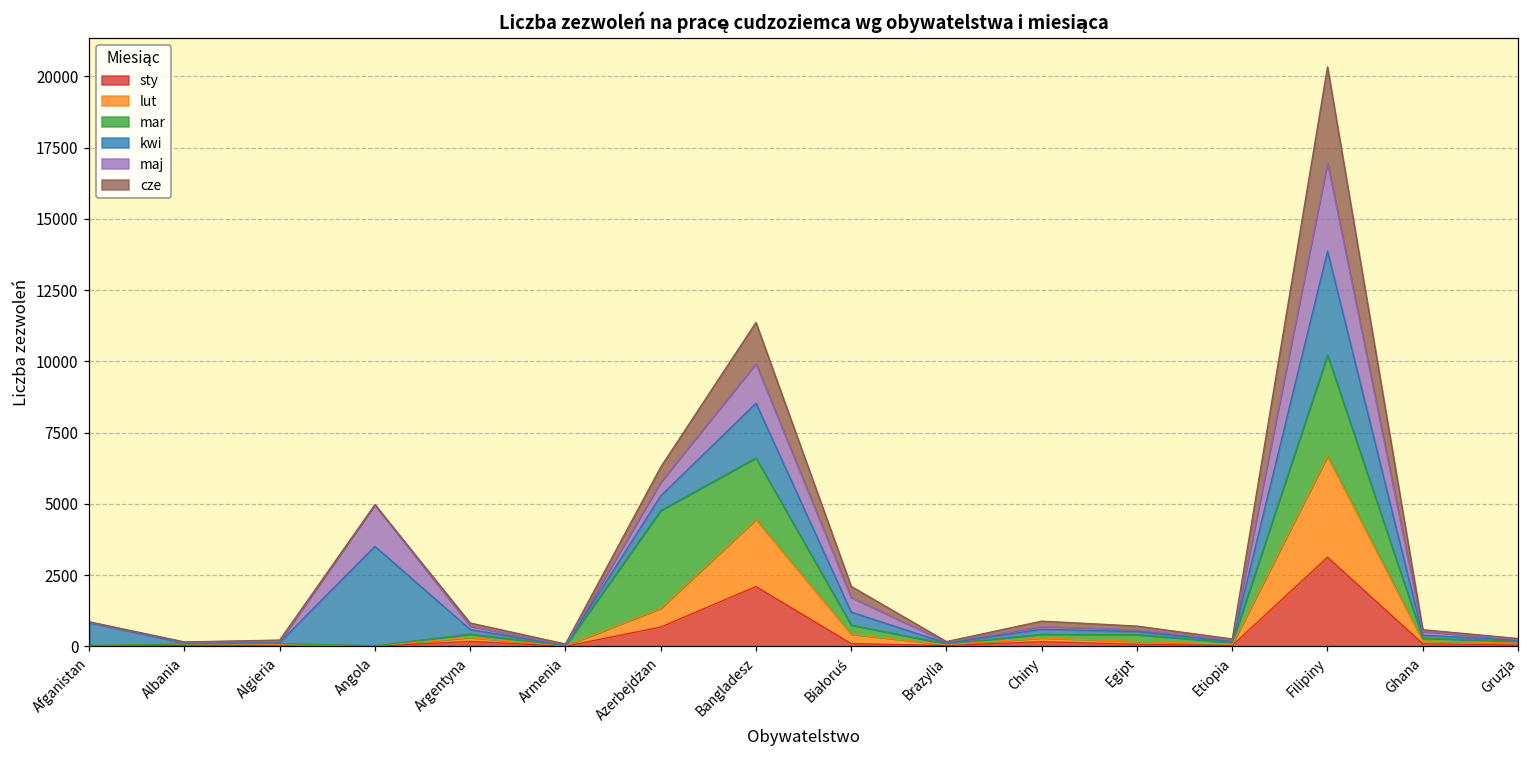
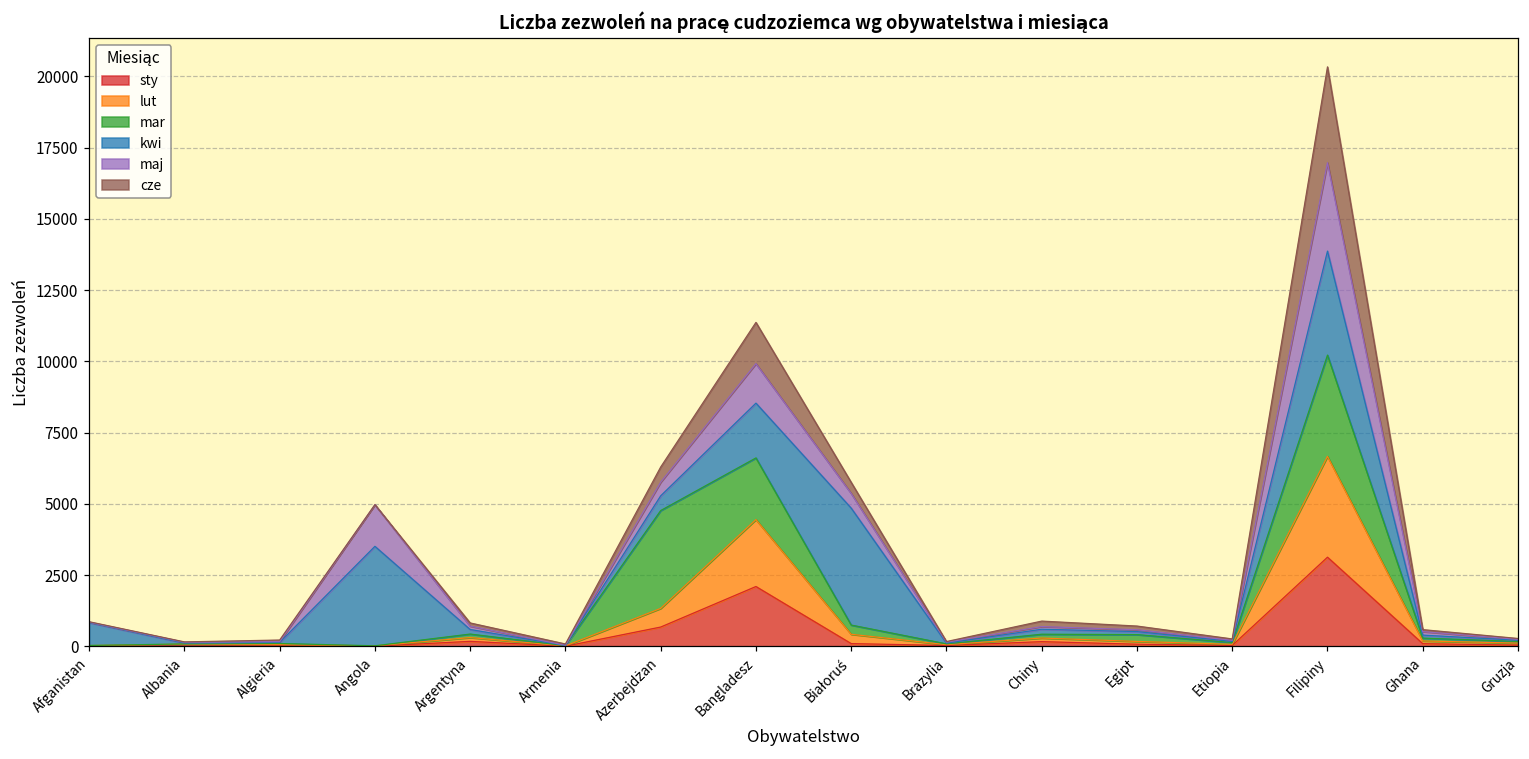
kwi, Białoruś: 500 -> 4100
